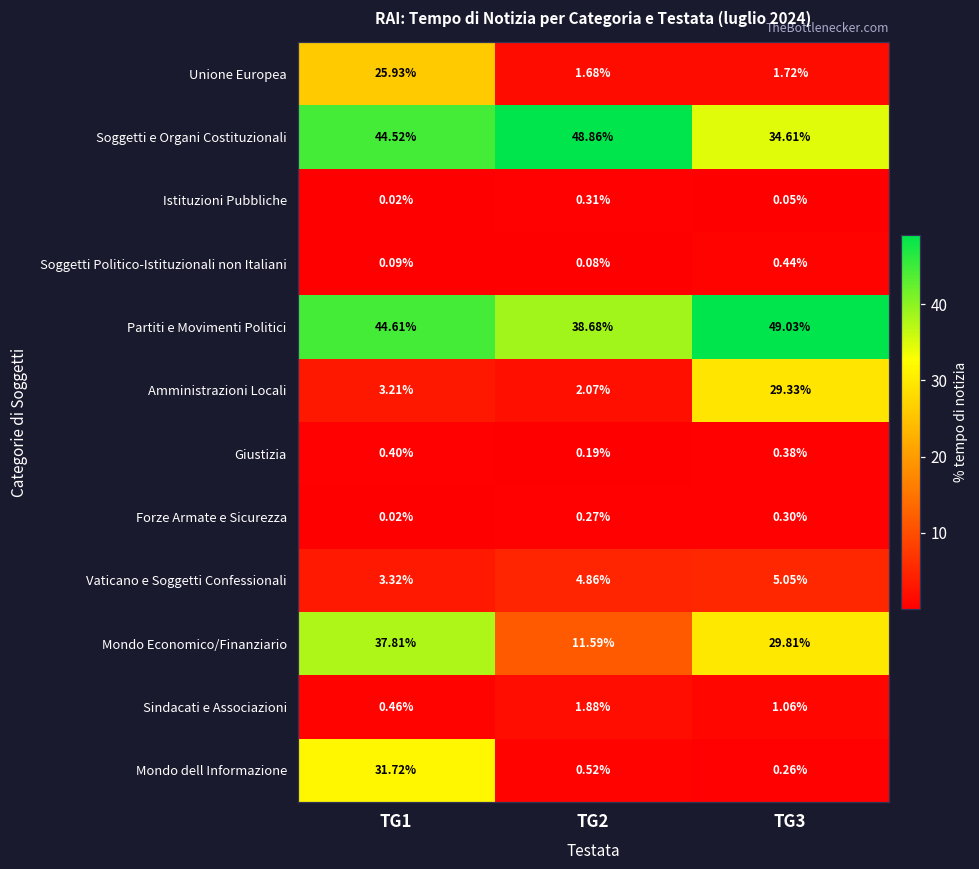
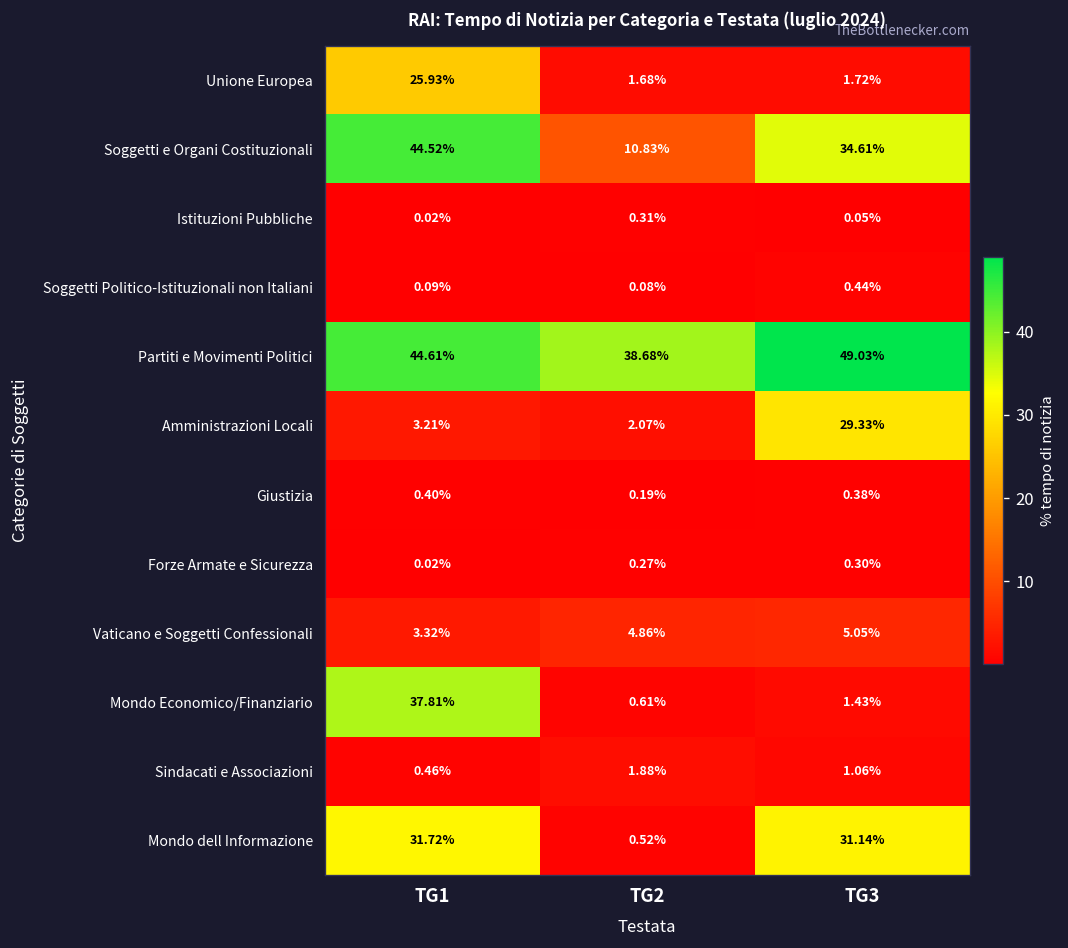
Soggetti e Organi Costituzionali, TG2: 48.86% -> 10.83%
Mondo Economico/Finanziario, TG2: 11.59% -> 0.61%
Mondo Economico/Finanziario, TG3: 29.81% -> 1.43%
Mondo dell Informazione, TG3: 0.26% -> 31.14%
